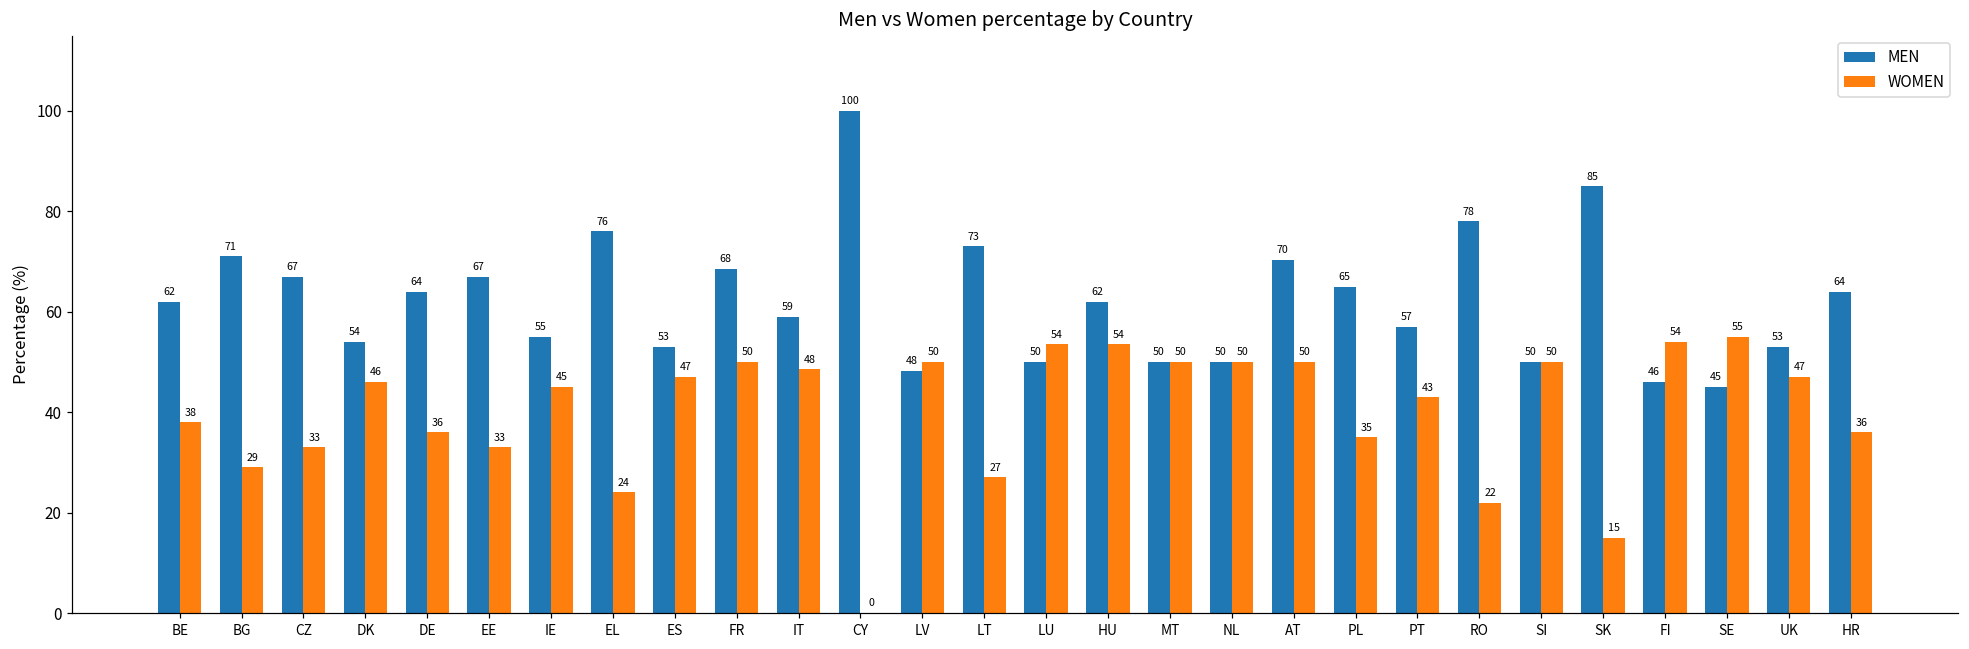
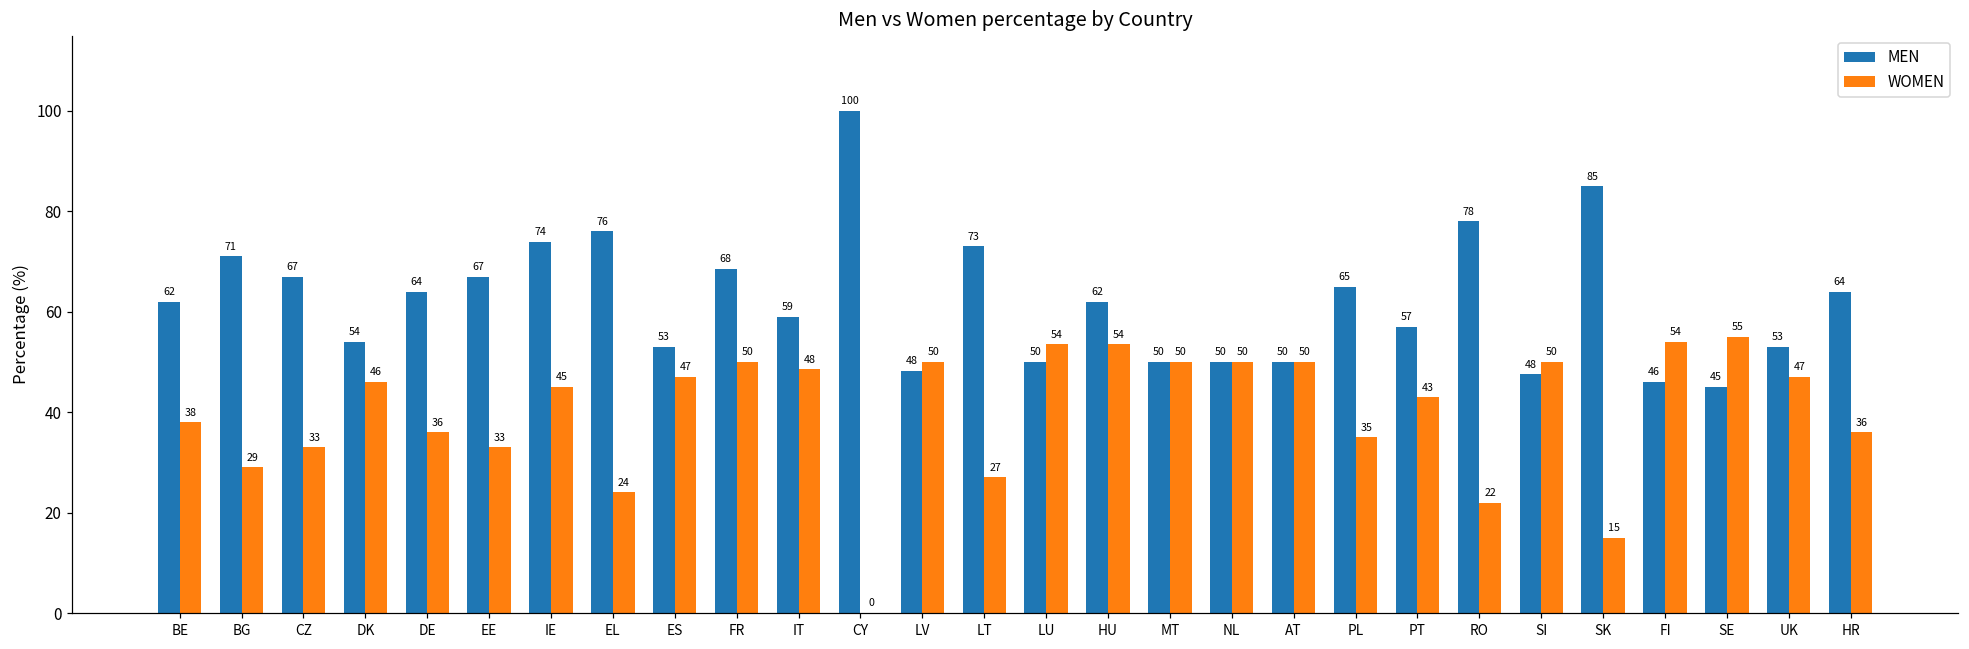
MEN, IE: 55 -> 74
MEN, AT: 70 -> 50
MEN, SI: 50 -> 48
